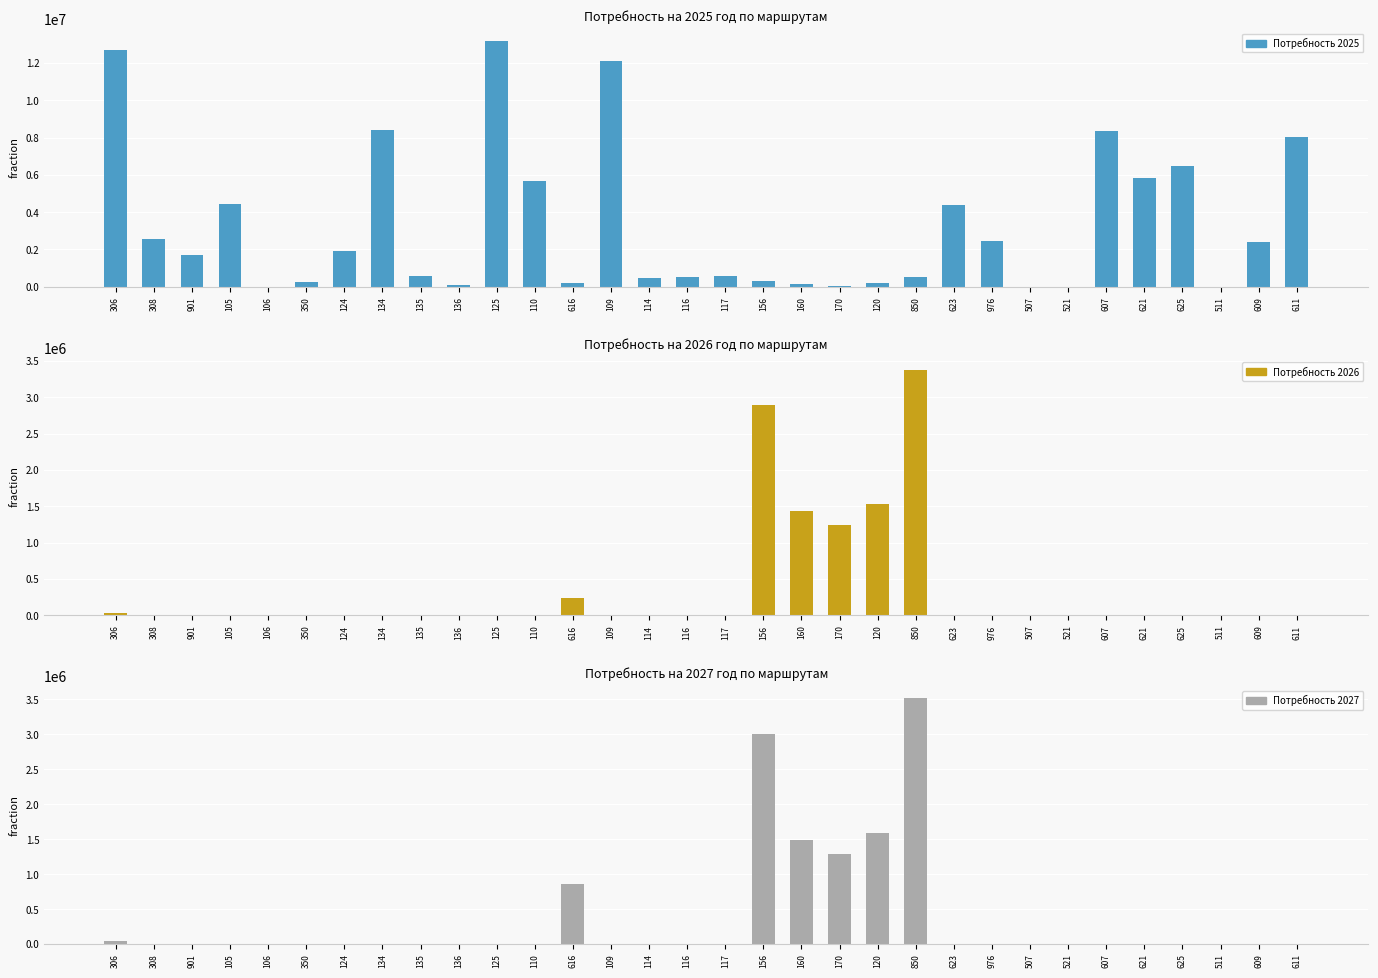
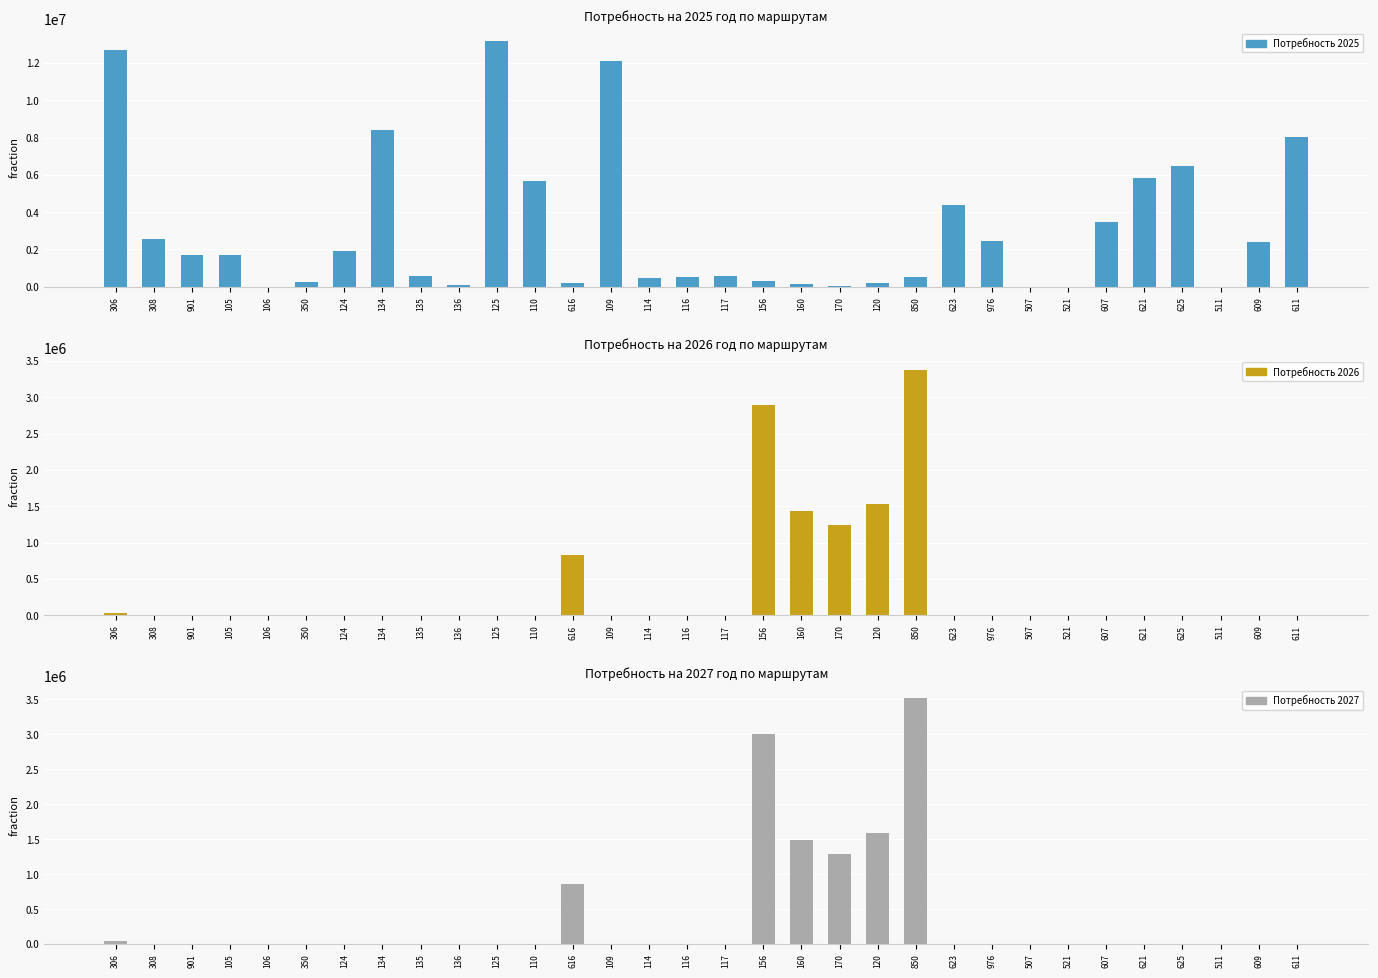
Потребность на 2025 год по маршрутам, 105: 4500000 -> 1700000
Потребность на 2025 год по маршрутам, 607: 8400000 -> 3500000
Потребность на 2026 год по маршрутам, 616: 200000 -> 800000
